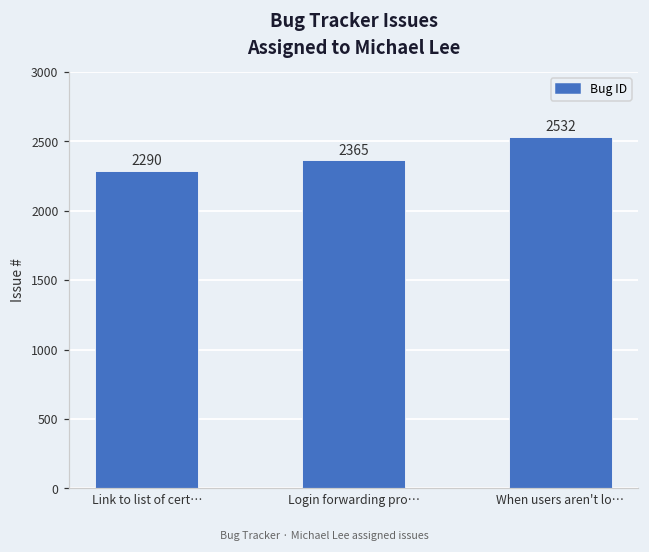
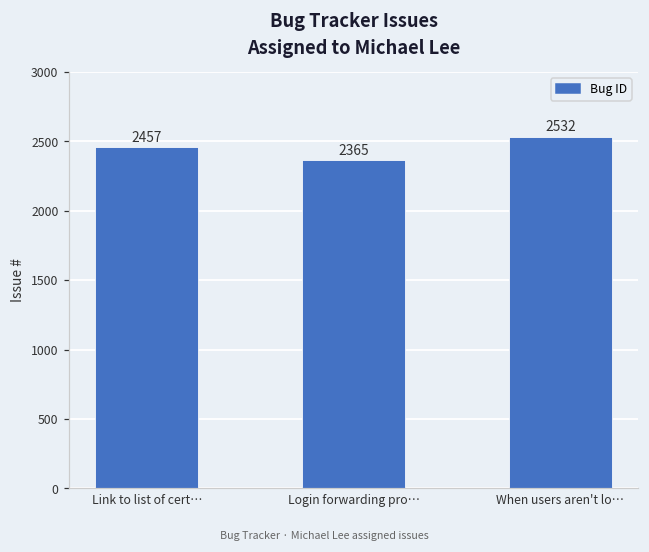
Link to list of cert…: 2290 -> 2457
